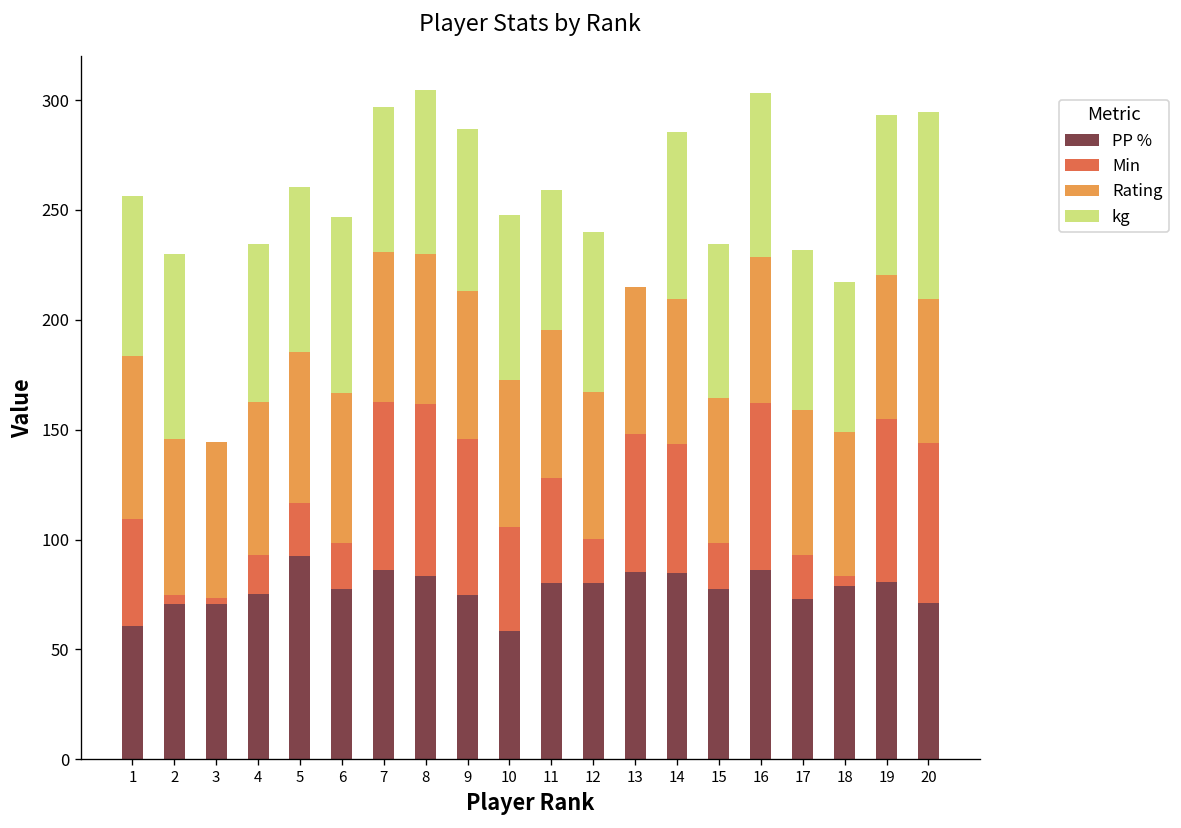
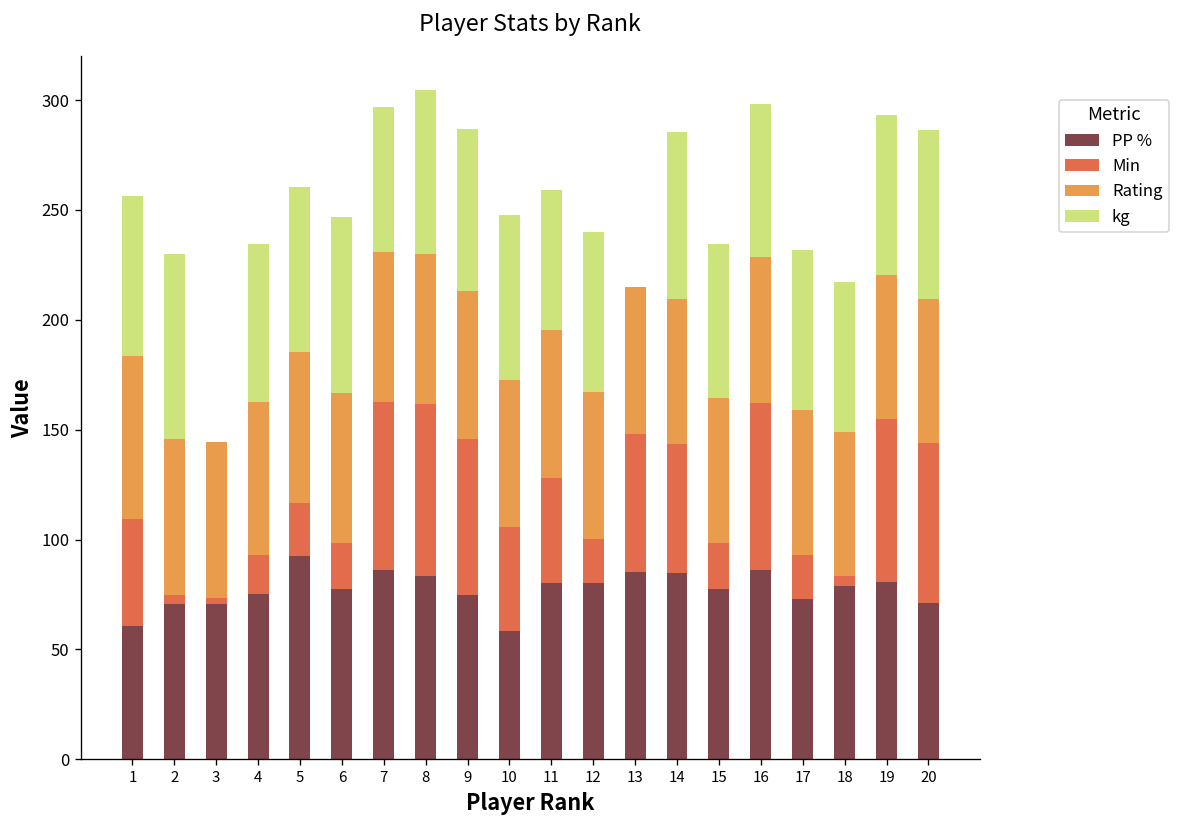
kg, 16: 75 -> 70
kg, 20: 85 -> 77
